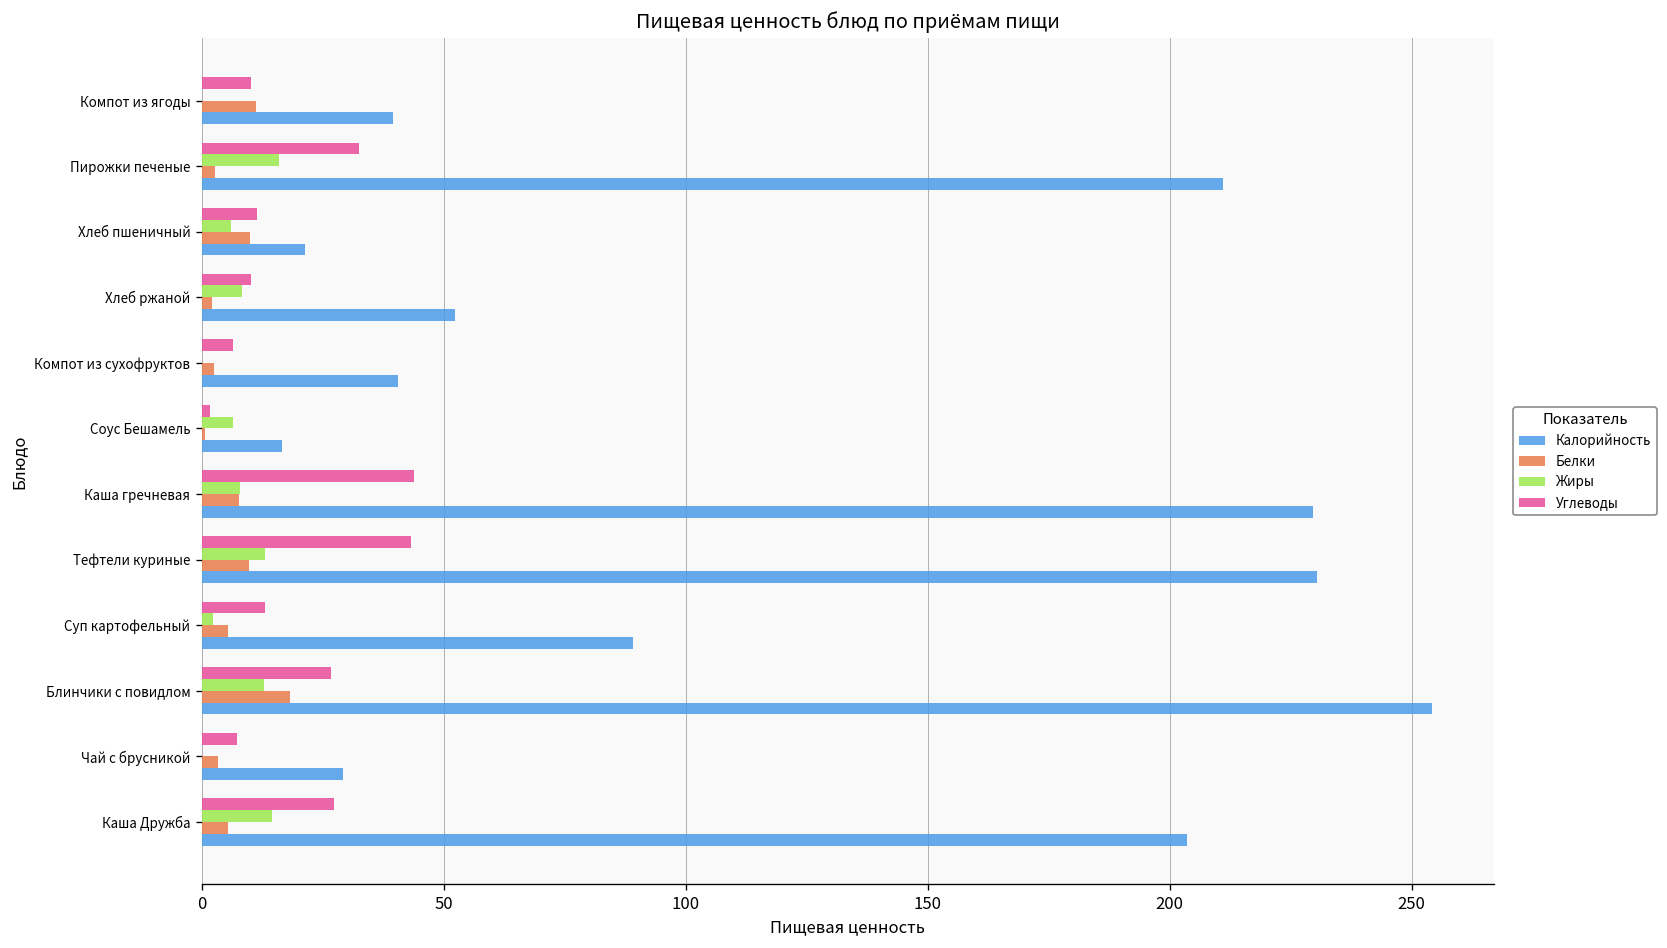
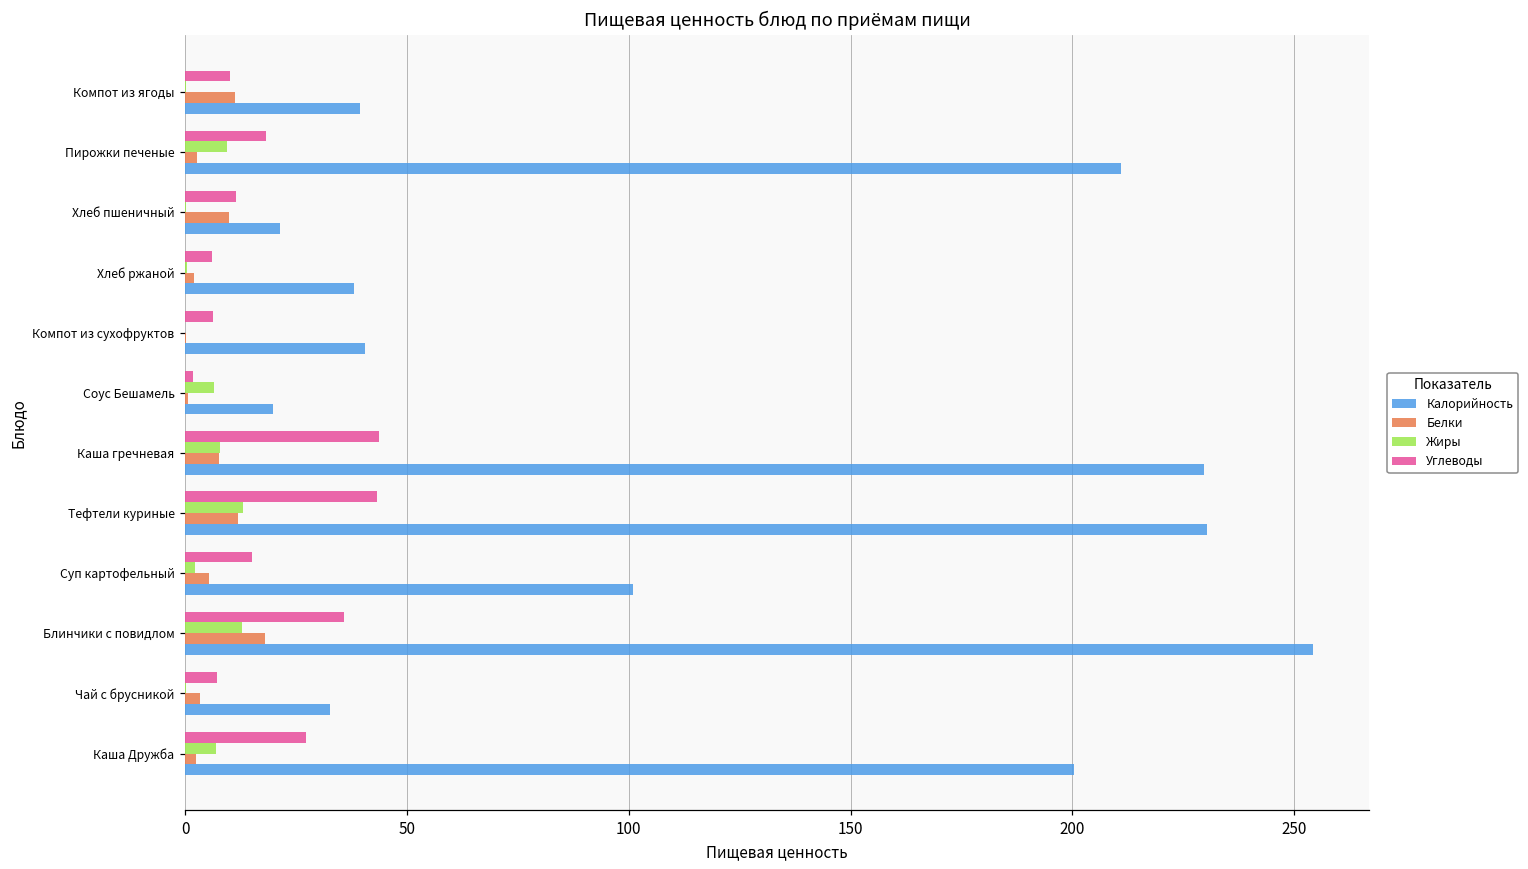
Углеводы, Пирожки печеные: 32 -> 18
Жиры, Пирожки печеные: 16 -> 10
Жиры, Хлеб пшеничный: 6 -> 0
Углеводы, Хлеб ржаной: 10 -> 6
Жиры, Хлеб ржаной: 8 -> 0
Калорийность, Хлеб ржаной: 52 -> 38
Белки, Компот из сухофруктов: 2 -> 0
Калорийность, Соус Бешамель: 16 -> 20
Белки, Тефтели куриные: 10 -> 12
Углеводы, Суп картофельный: 13 -> 15
Калорийность, Суп картофельный: 89 -> 101
Углеводы, Блинчики с повидлом: 27 -> 36
Калорийность, Чай с брусникой: 29 -> 33
Жиры, Каша Дружба: 14 -> 7
Белки, Каша Дружба: 5 -> 3
Калорийность, Каша Дружба: 204 -> 201
